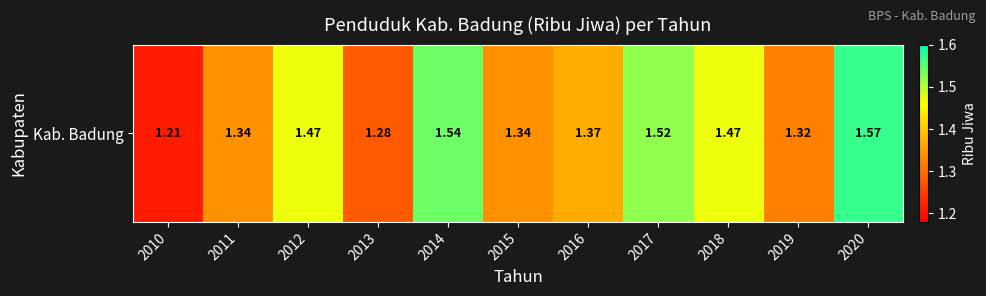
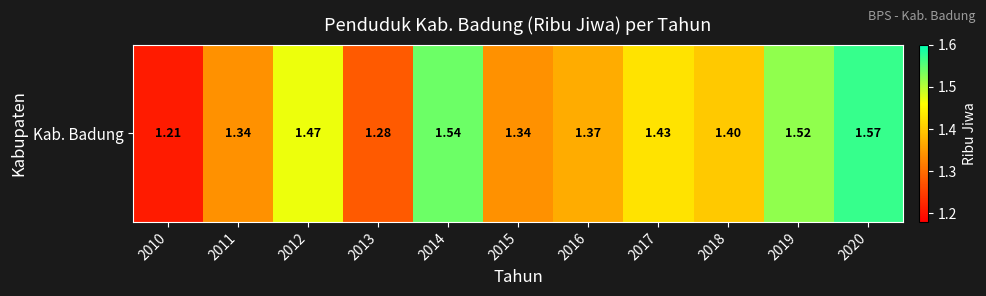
Kab. Badung, 2017: 1.52 -> 1.43
Kab. Badung, 2018: 1.47 -> 1.40
Kab. Badung, 2019: 1.32 -> 1.52
